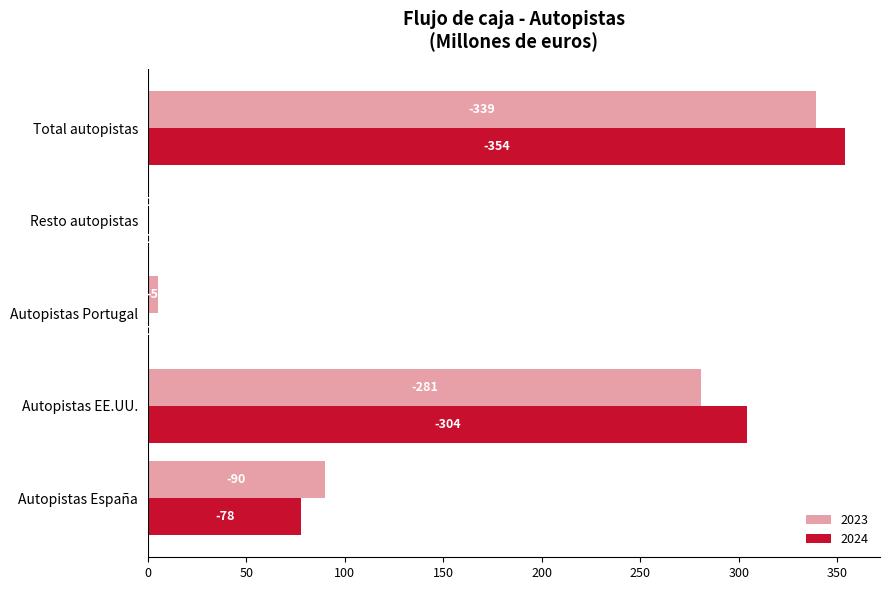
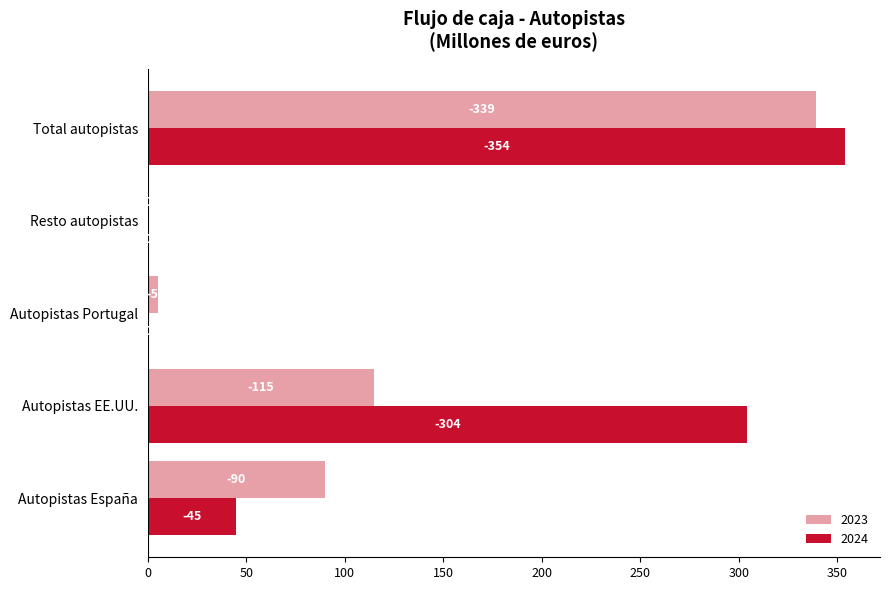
2023, Autopistas EE.UU.: -281 -> -115
2024, Autopistas España: -78 -> -45
